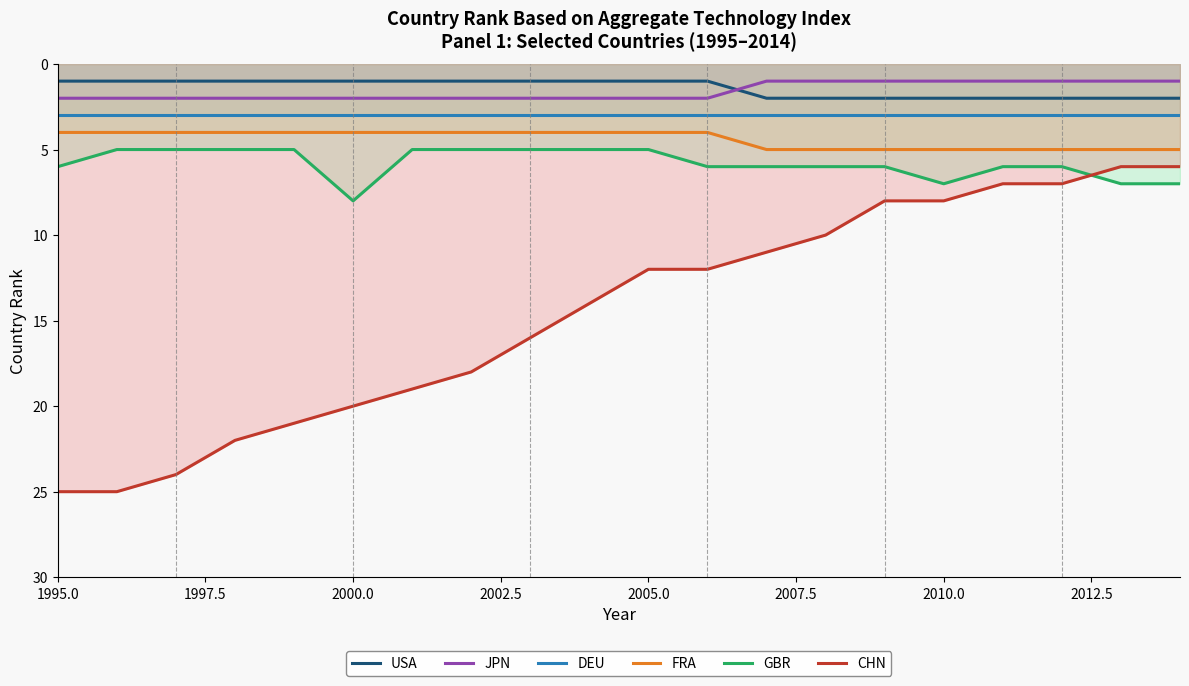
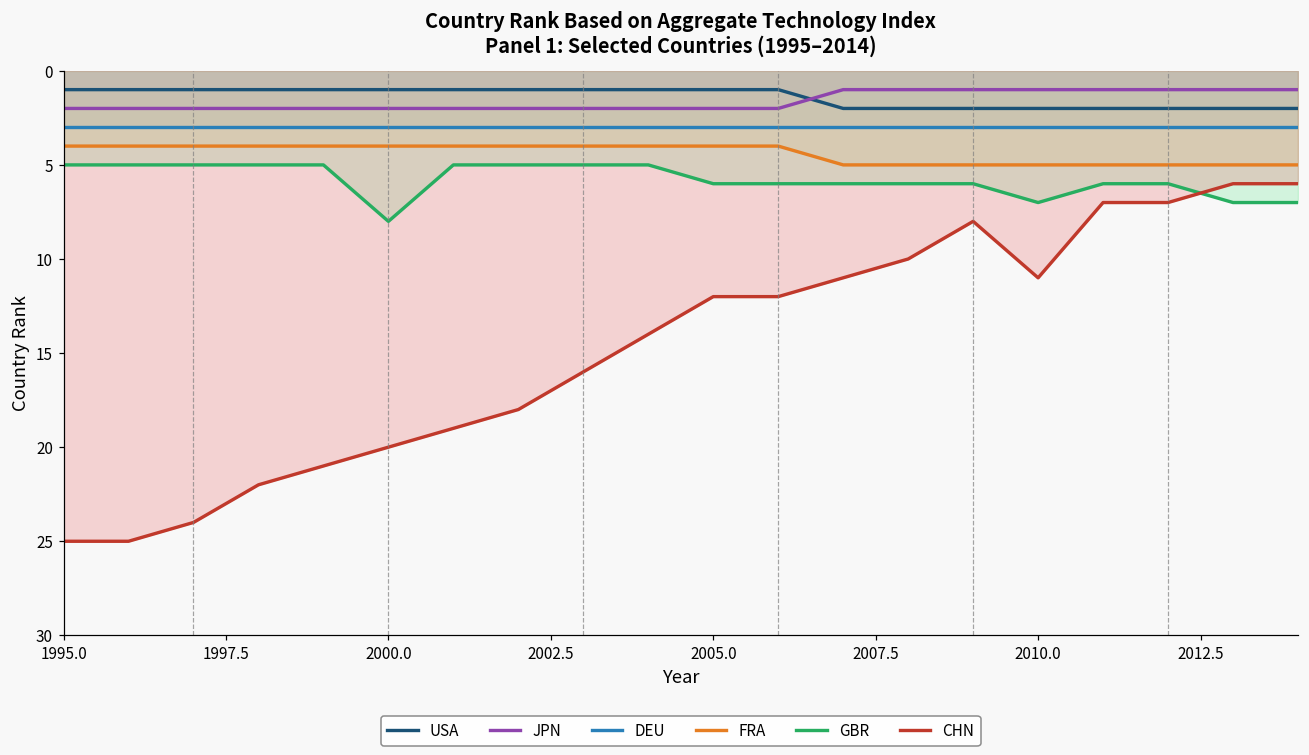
GBR, 1995.0: 6 -> 5
GBR, 2005.0: 5 -> 6
CHN, 2010.0: 8 -> 11
